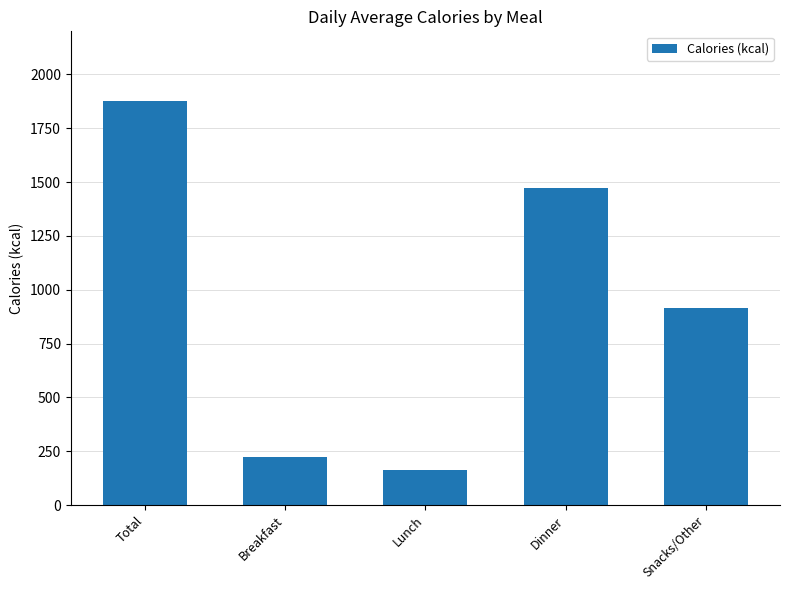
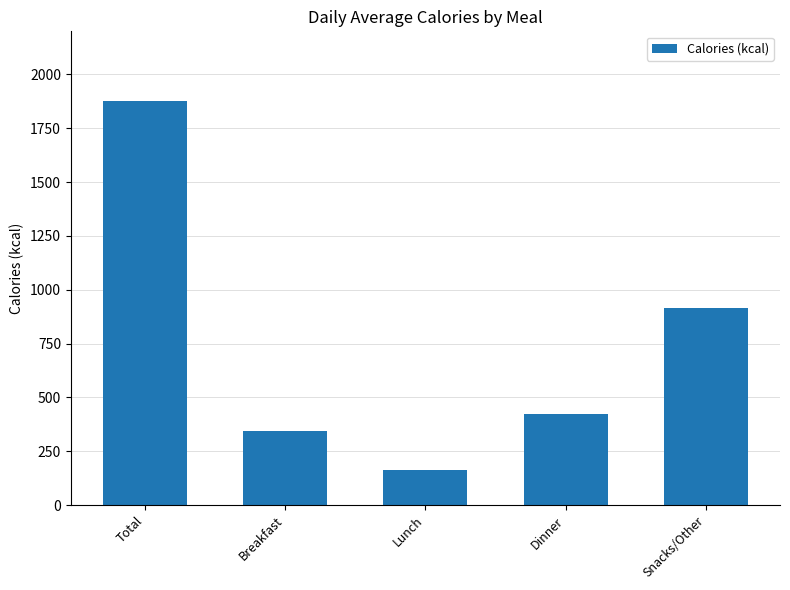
Breakfast: 220 -> 340
Dinner: 1470 -> 420
